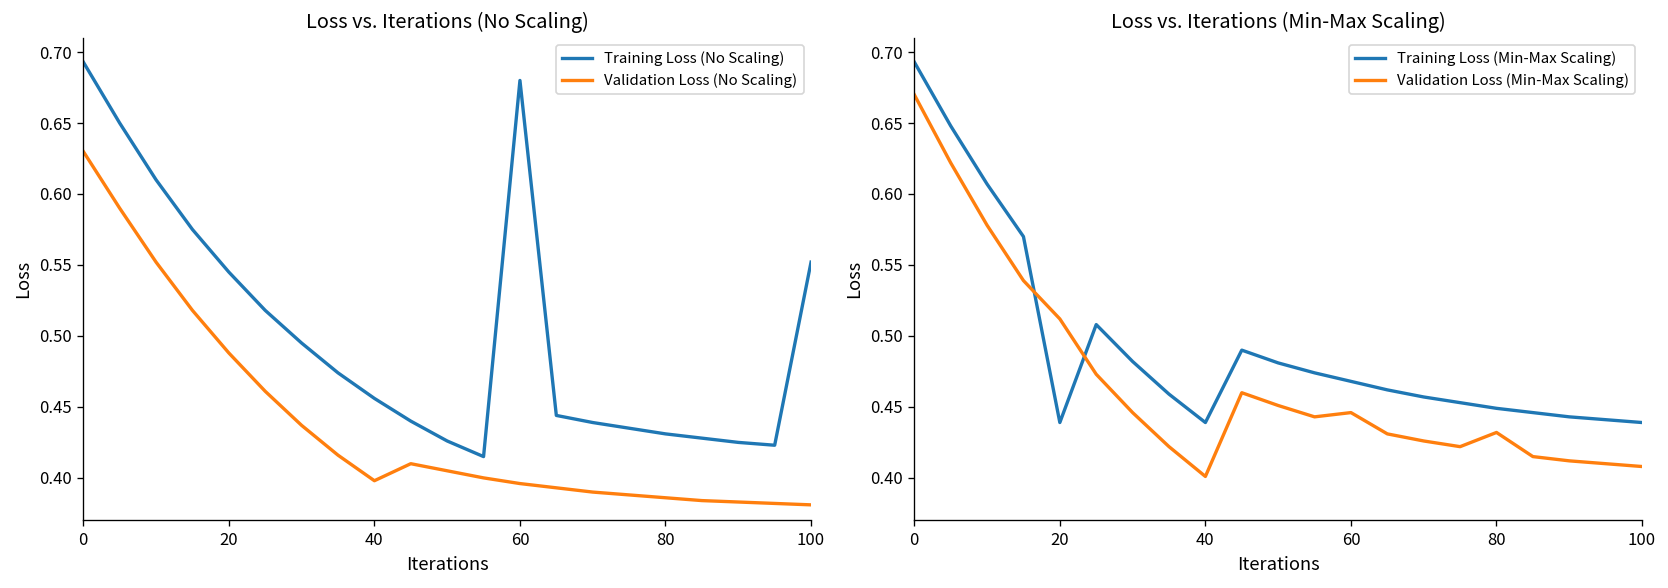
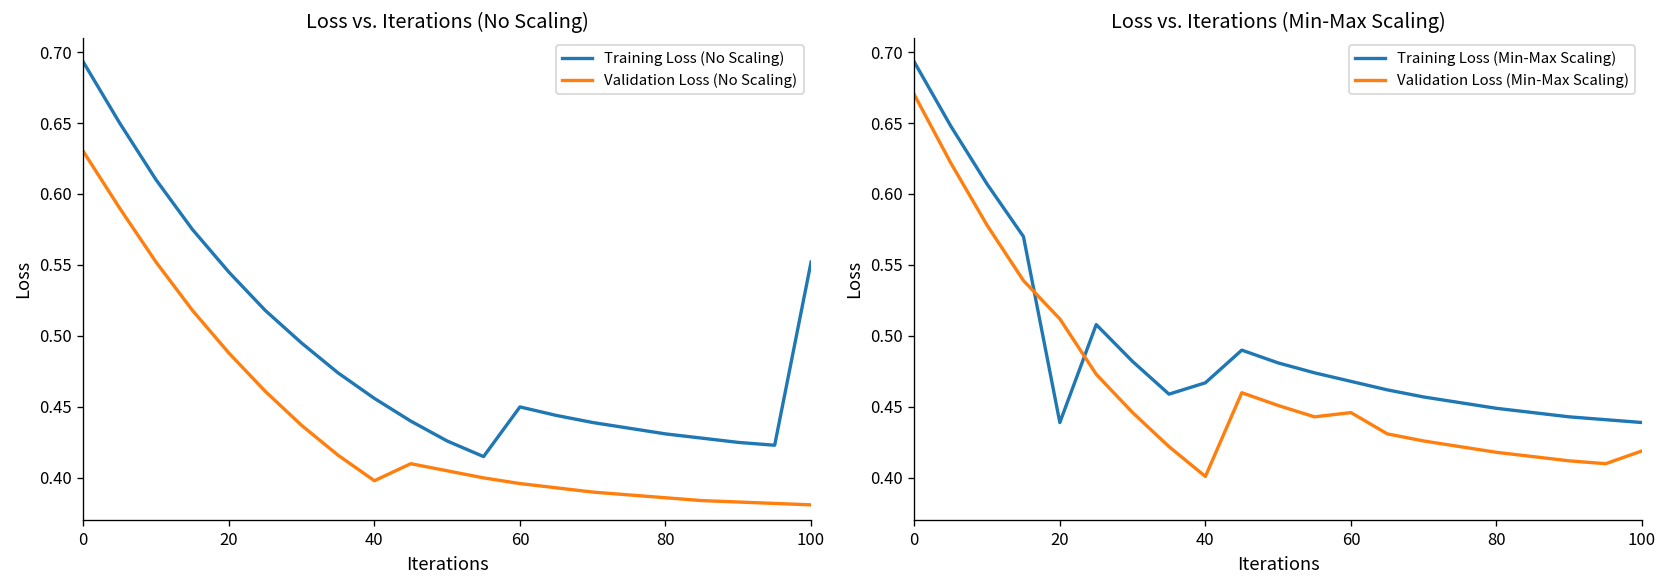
Loss vs. Iterations (No Scaling), Training Loss (No Scaling), 60: 0.68 -> 0.45
Loss vs. Iterations (Min-Max Scaling), Training Loss (Min-Max Scaling), 40: 0.439 -> 0.467
Loss vs. Iterations (Min-Max Scaling), Validation Loss (Min-Max Scaling), 80: 0.432 -> 0.418
Loss vs. Iterations (Min-Max Scaling), Validation Loss (Min-Max Scaling), 100: 0.408 -> 0.419
